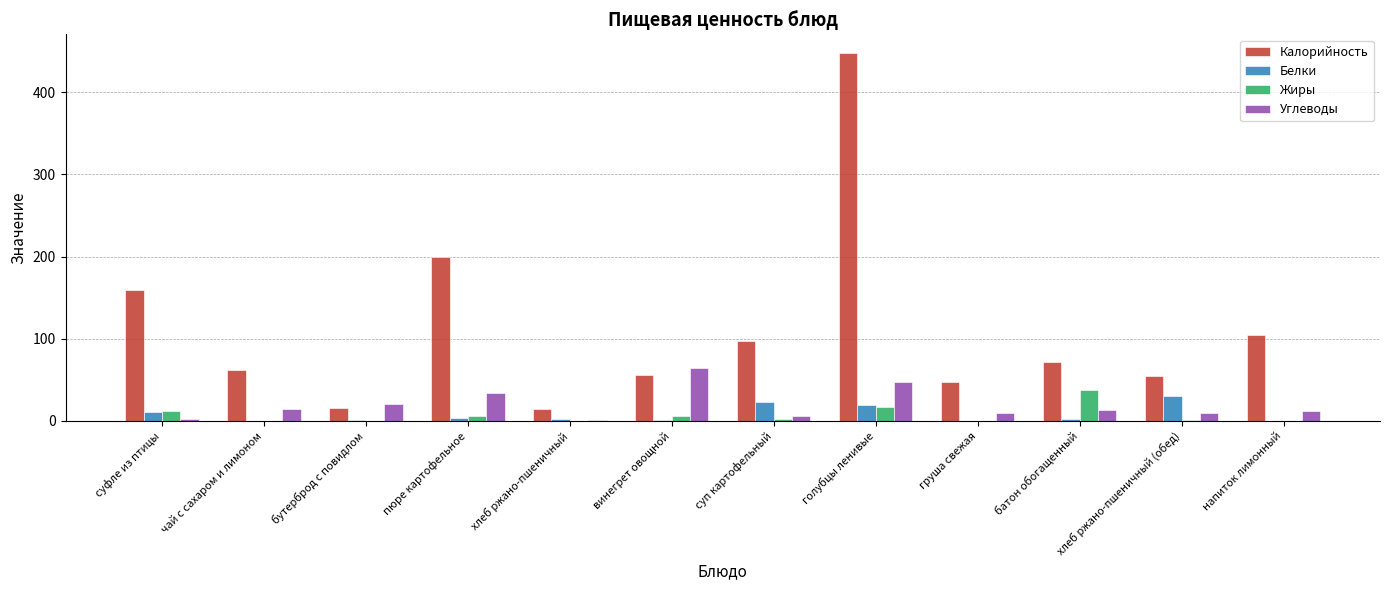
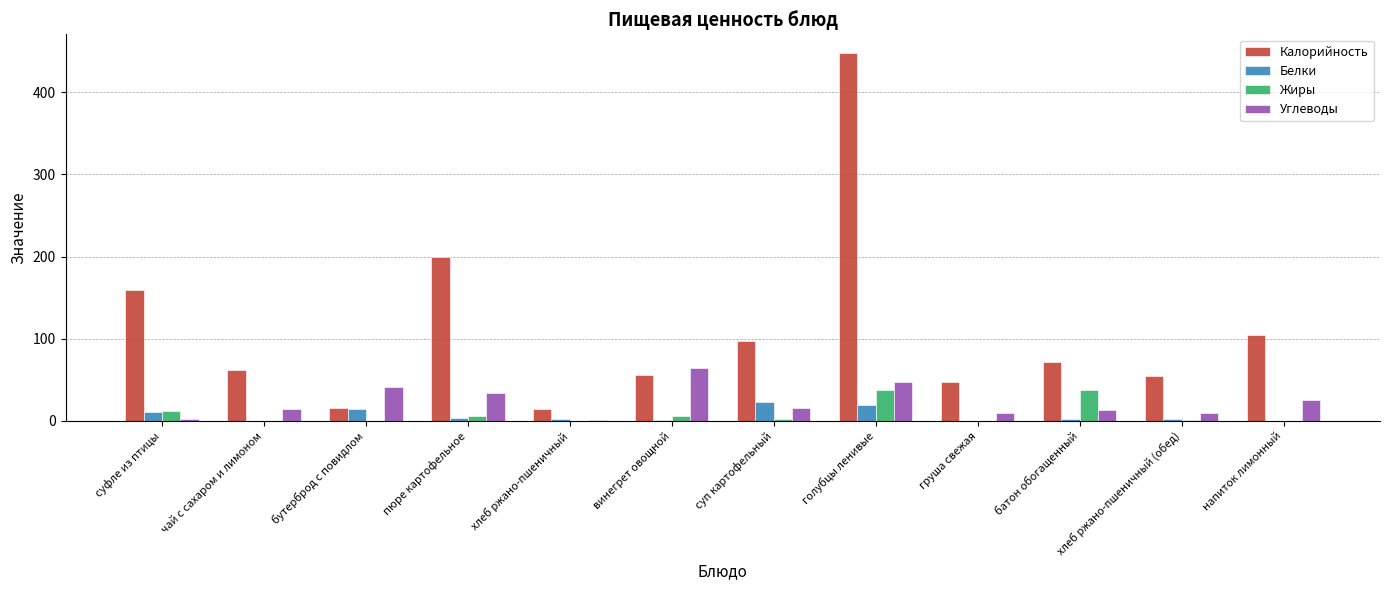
Белки, бутерброд с повидлом: 0 -> 20
Углеводы, бутерброд с повидлом: 20 -> 40
Углеводы, суп картофельный: 10 -> 20
Жиры, голубцы ленивые: 20 -> 40
Белки, хлеб ржано-пшеничный (обед): 30 -> 0
Углеводы, напиток лимонный: 10 -> 30
